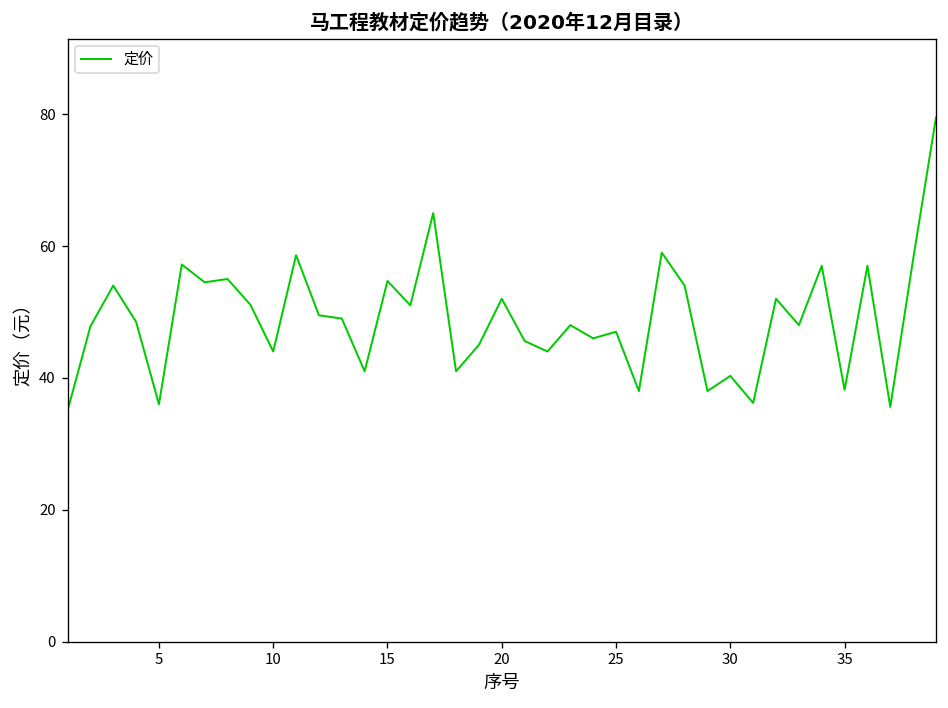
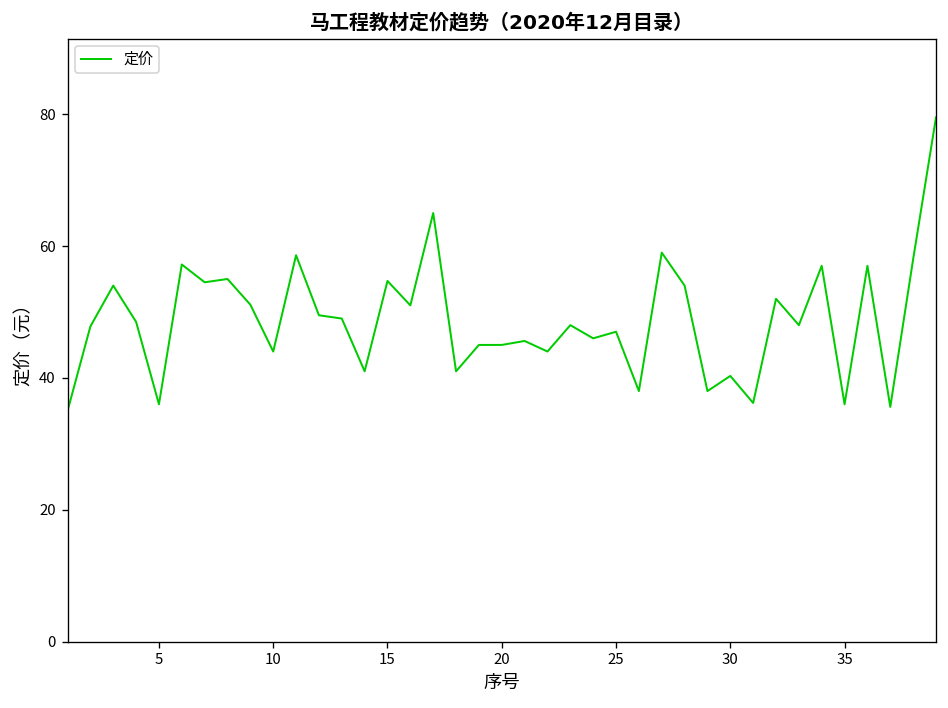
20: 52 -> 45
35: 38 -> 36
